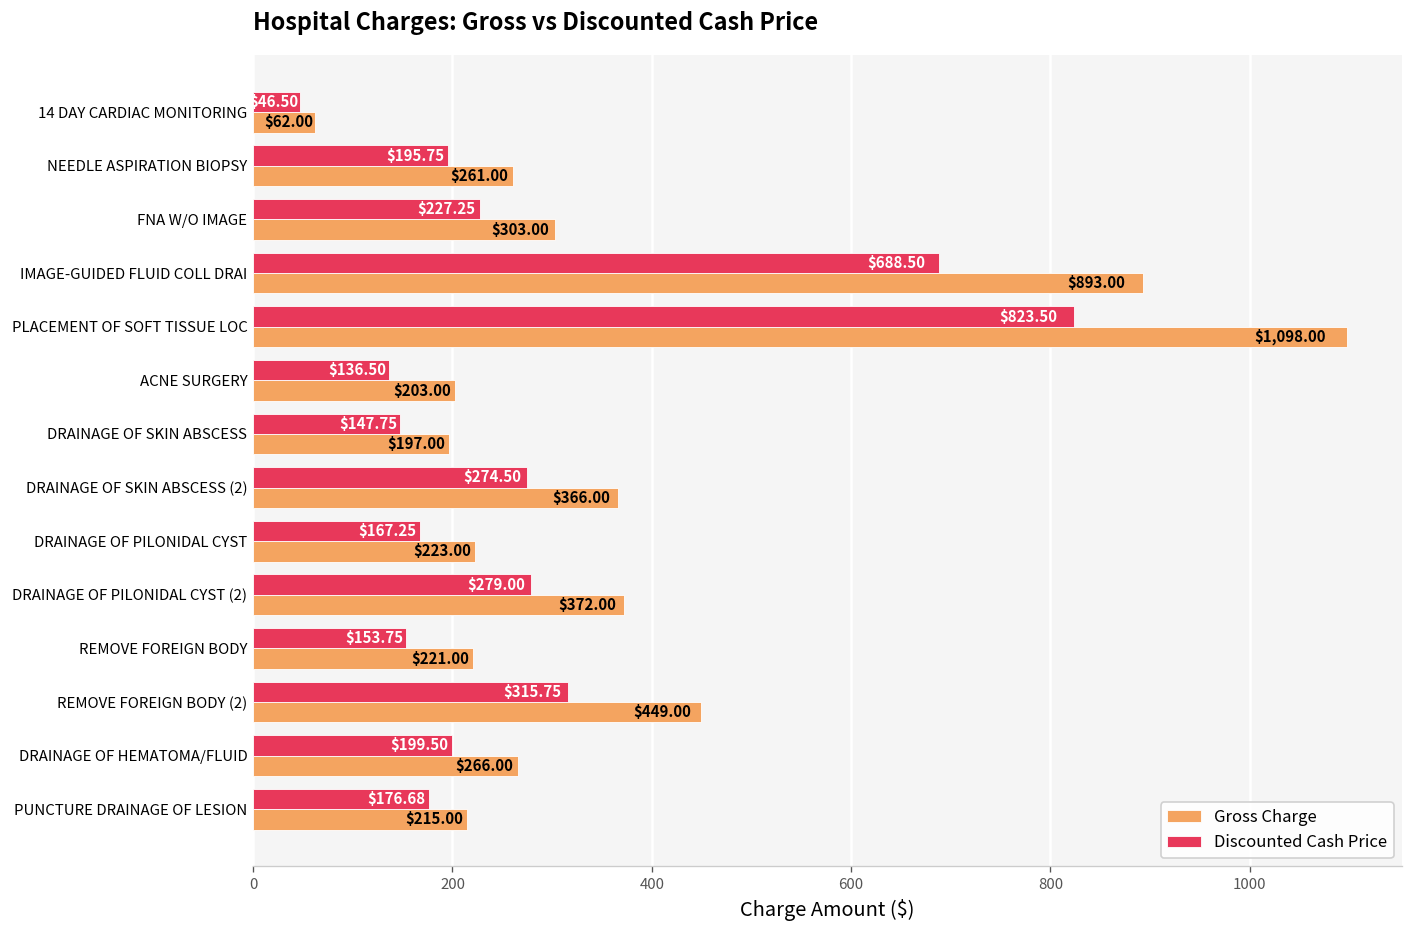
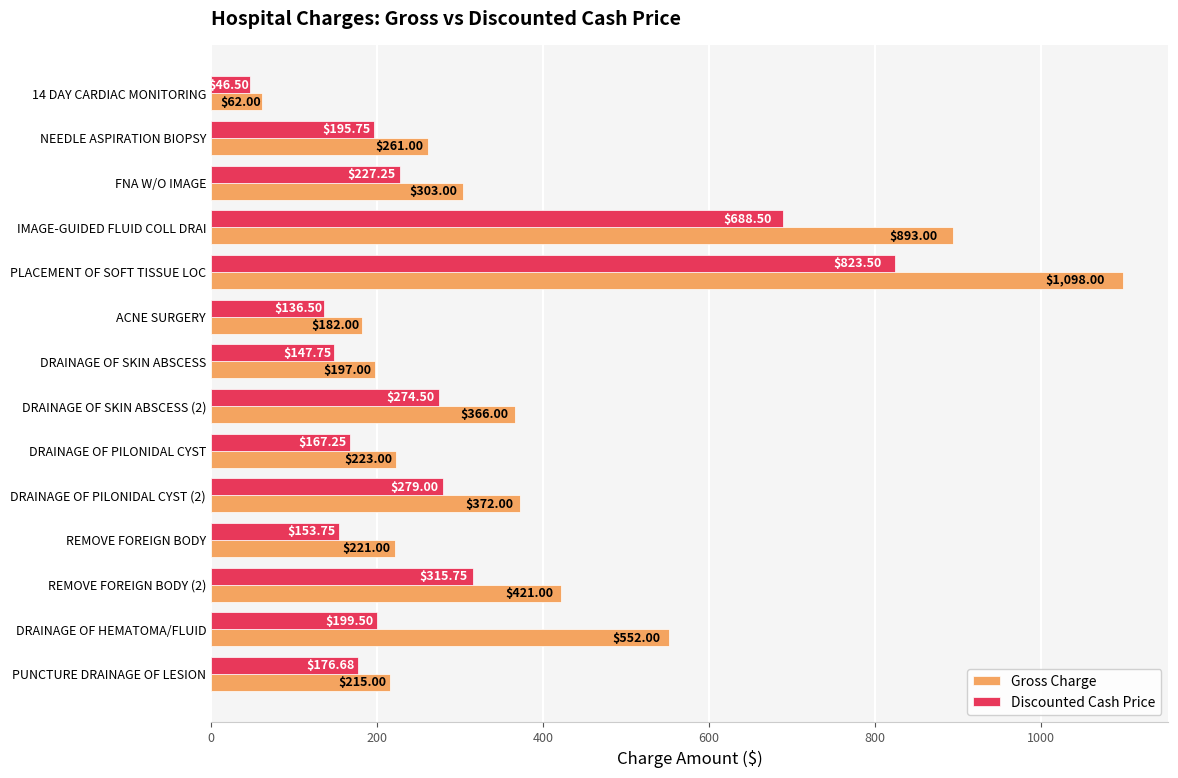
Gross Charge, ACNE SURGERY: $203.00 -> $182.00
Gross Charge, REMOVE FOREIGN BODY (2): $449.00 -> $421.00
Gross Charge, DRAINAGE OF HEMATOMA/FLUID: $266.00 -> $552.00
